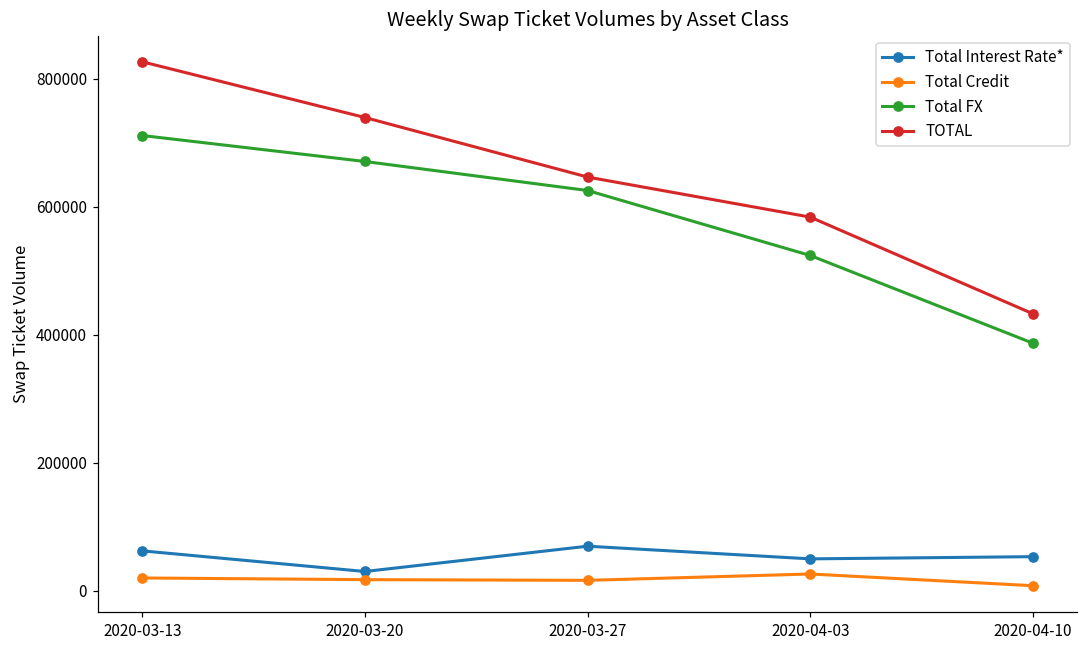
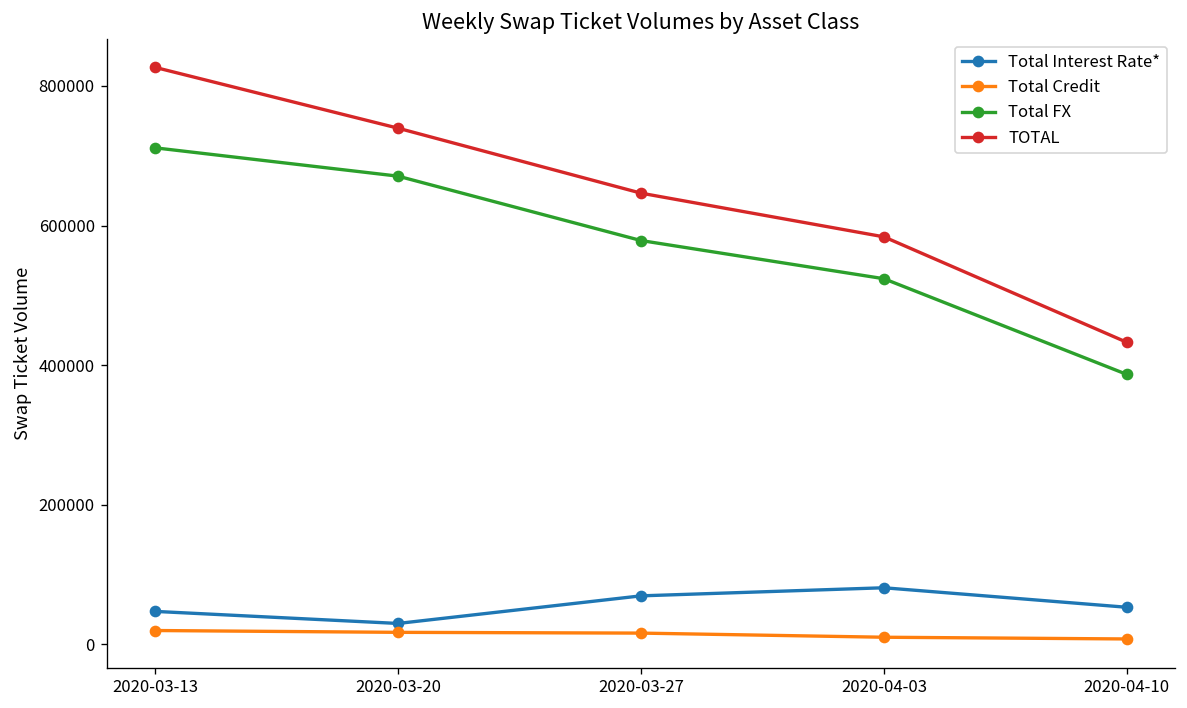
Total Interest Rate*, 2020-03-13: 60000 -> 50000
Total FX, 2020-03-27: 630000 -> 580000
Total Interest Rate*, 2020-04-03: 50000 -> 80000
Total Credit, 2020-04-03: 30000 -> 10000
